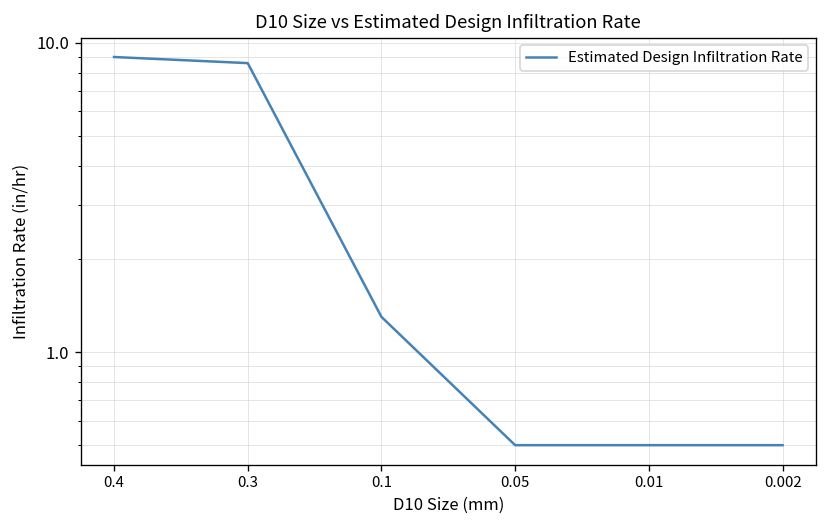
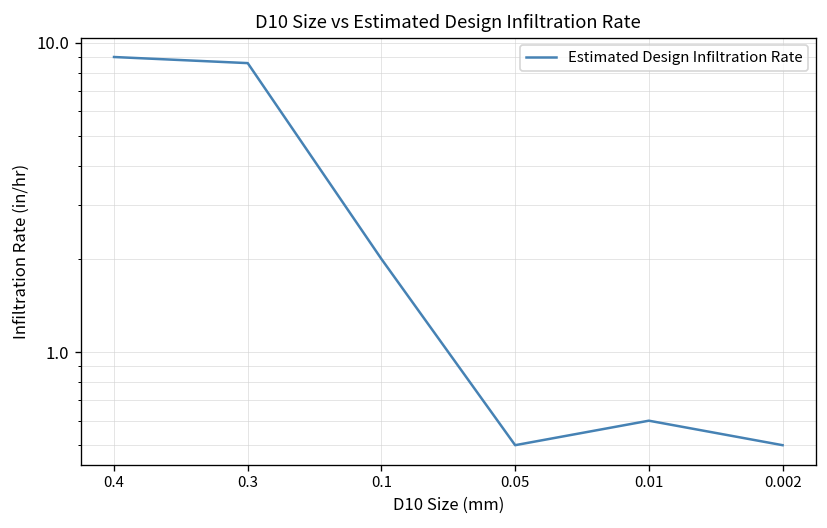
0.1: 1.3 -> 2.0
0.01: 0.5 -> 0.6
